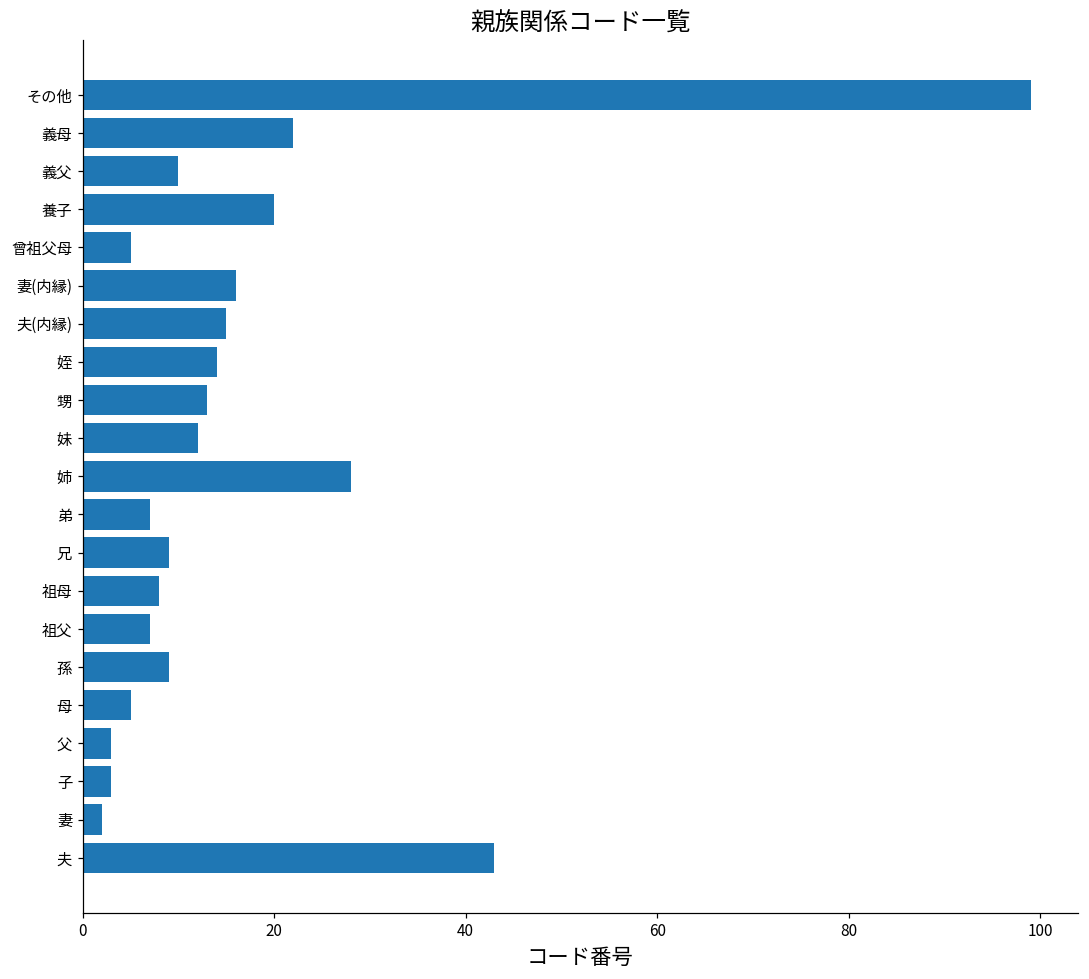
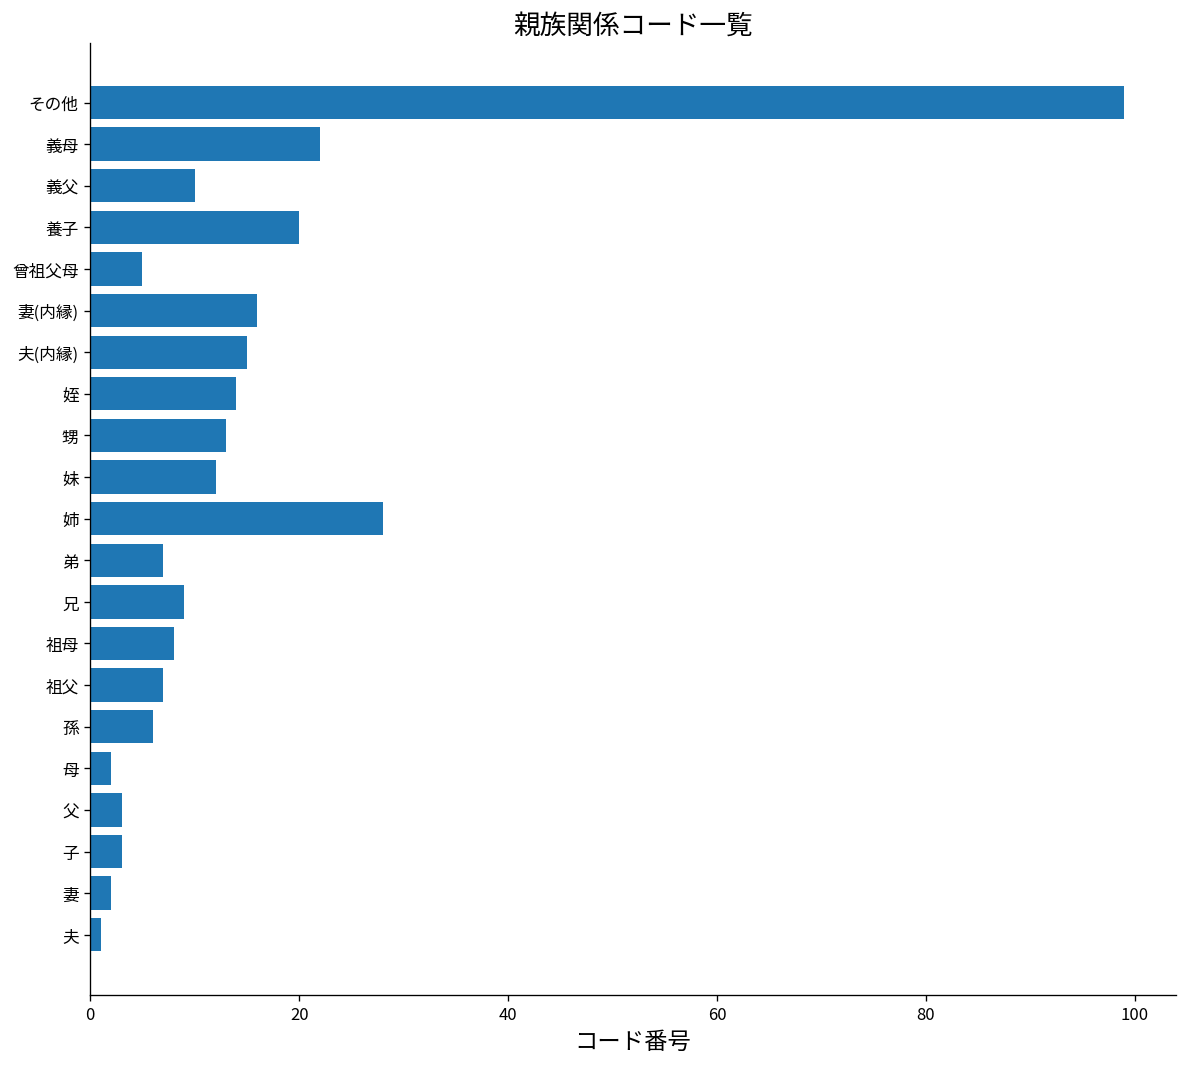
孫: 9 -> 6
母: 5 -> 2
夫: 43 -> 1
